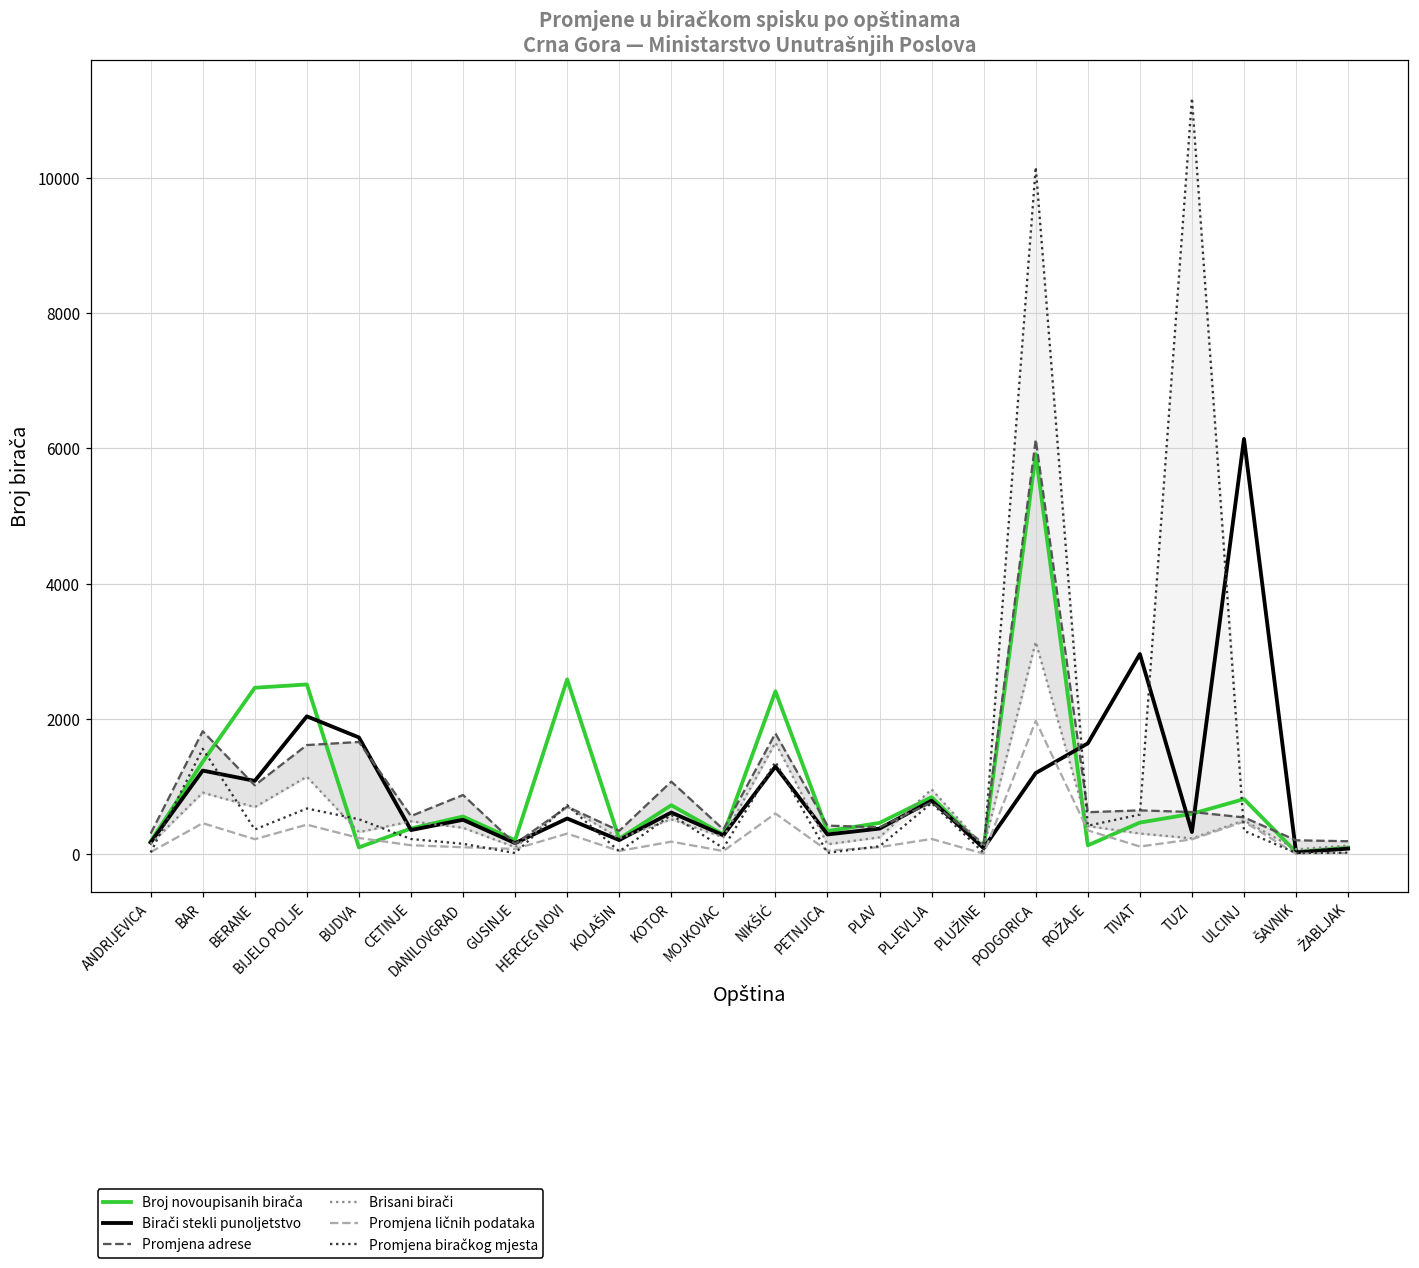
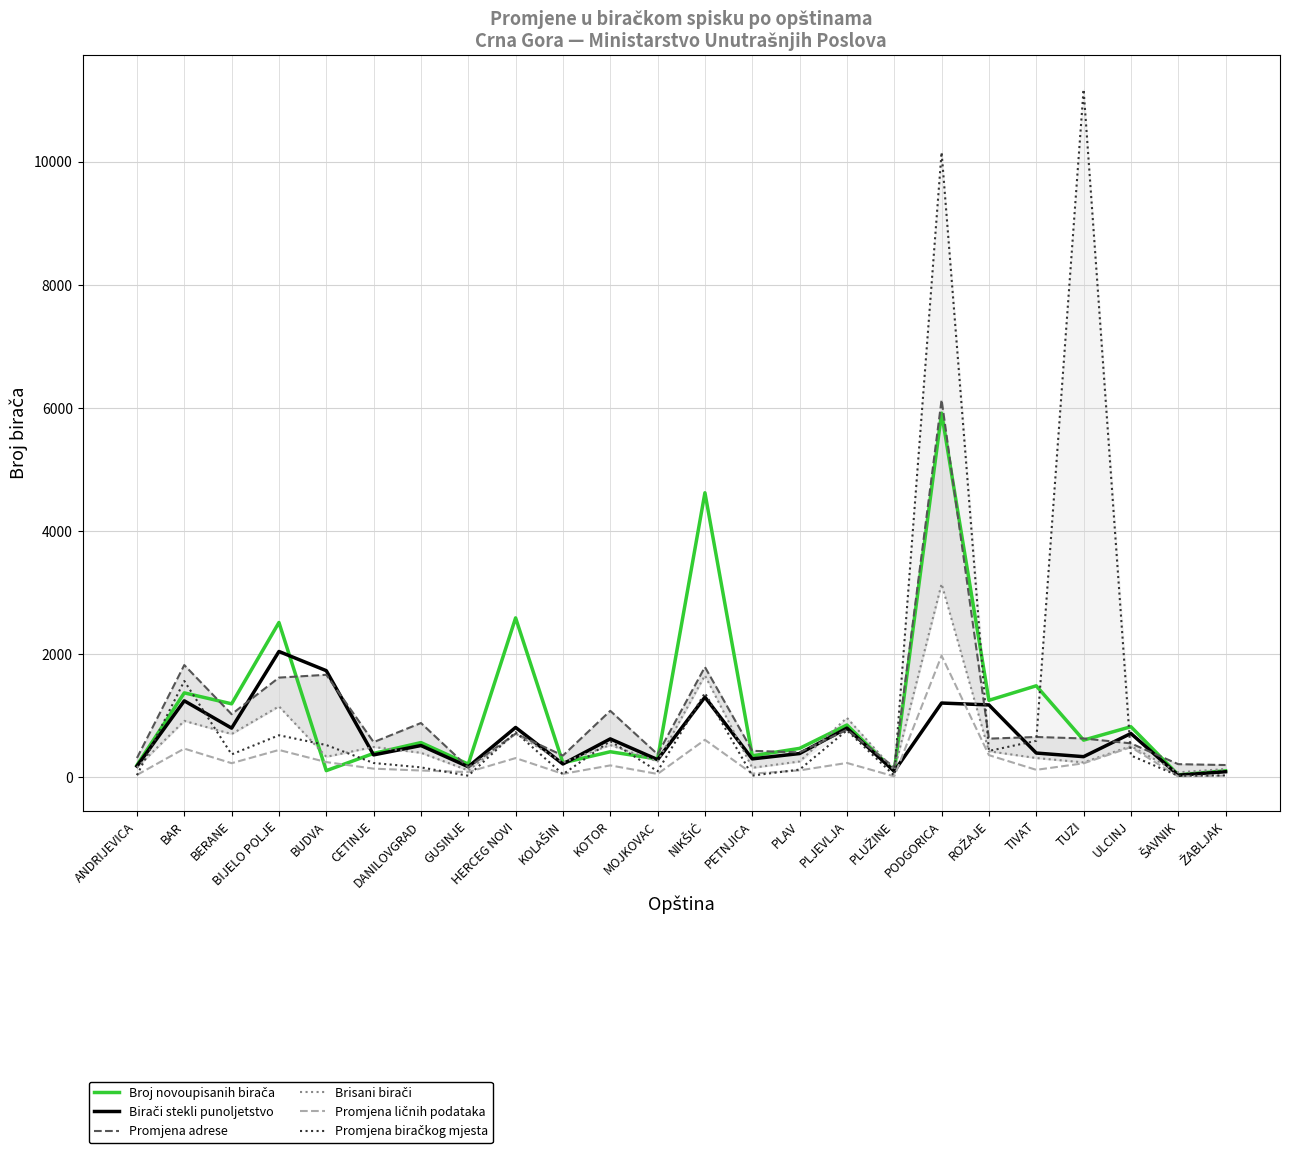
Broj novoupisanih birača, BERANE: 2500 -> 1200
Birači stekli punoljetstvo, BERANE: 1100 -> 800
Birači stekli punoljetstvo, HERCEG NOVI: 500 -> 800
Broj novoupisanih birača, KOTOR: 700 -> 400
Broj novoupisanih birača, NIKŠIĆ: 2400 -> 4600
Broj novoupisanih birača, ROŽAJE: 100 -> 1200
Birači stekli punoljetstvo, ROŽAJE: 1600 -> 1200
Broj novoupisanih birača, TIVAT: 500 -> 1500
Birači stekli punoljetstvo, TIVAT: 3000 -> 400
Birači stekli punoljetstvo, ULCINJ: 6100 -> 700
